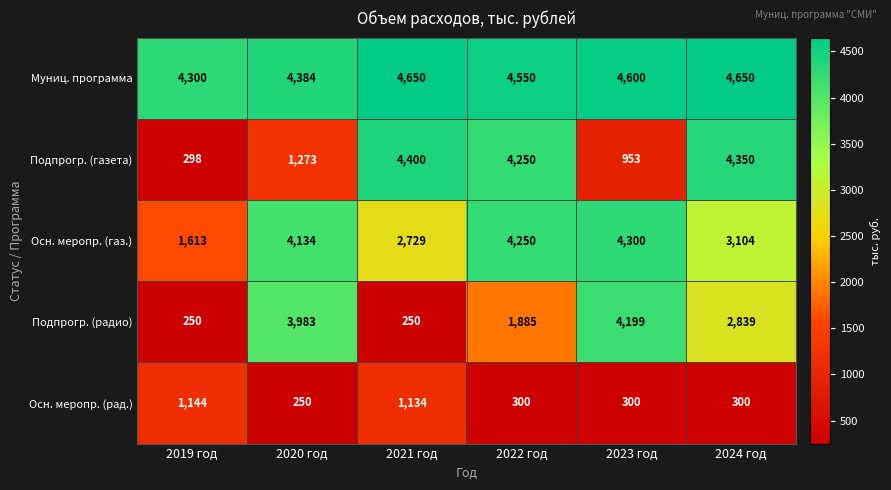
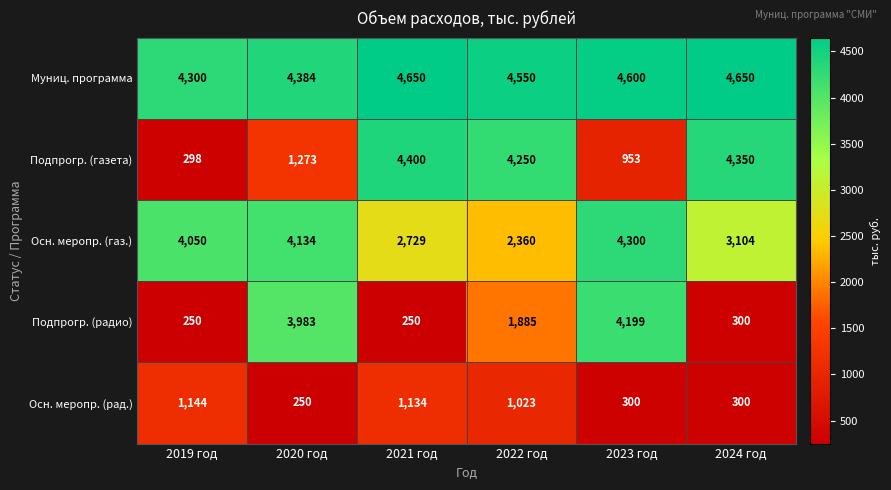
Осн. меропр. (газ.), 2019 год: 1,613 -> 4,050
Осн. меропр. (газ.), 2022 год: 4,250 -> 2,360
Подпрогр. (радио), 2024 год: 2,839 -> 300
Осн. меропр. (рад.), 2022 год: 300 -> 1,023
